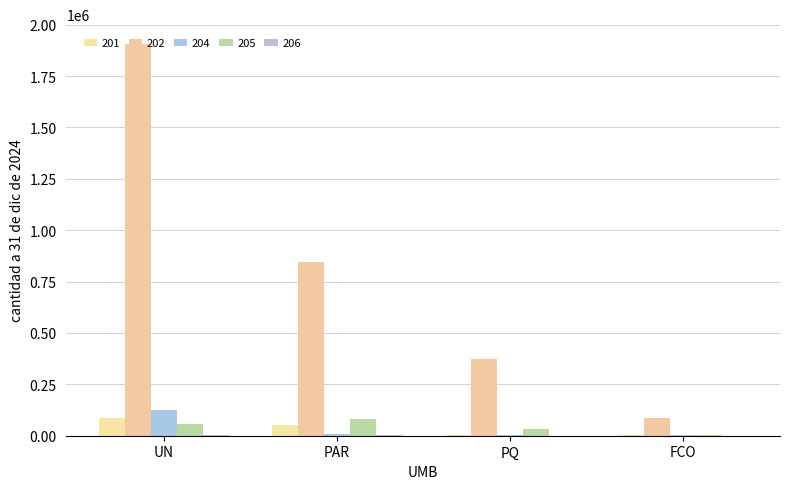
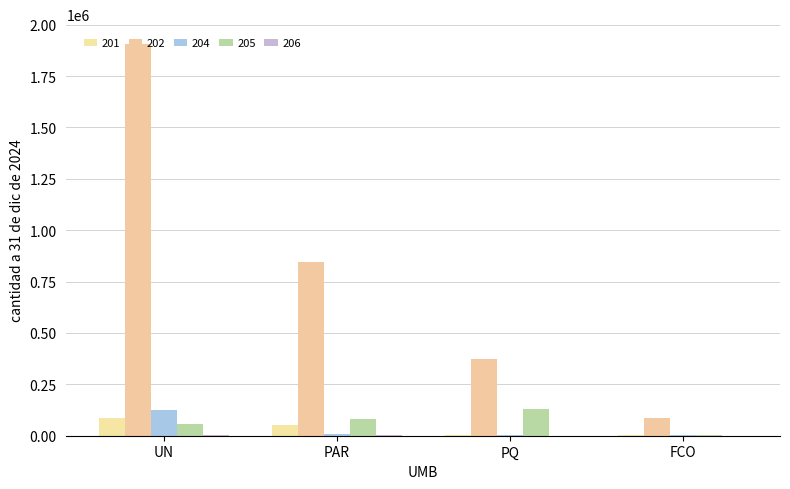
205, PQ: 30000 -> 130000
